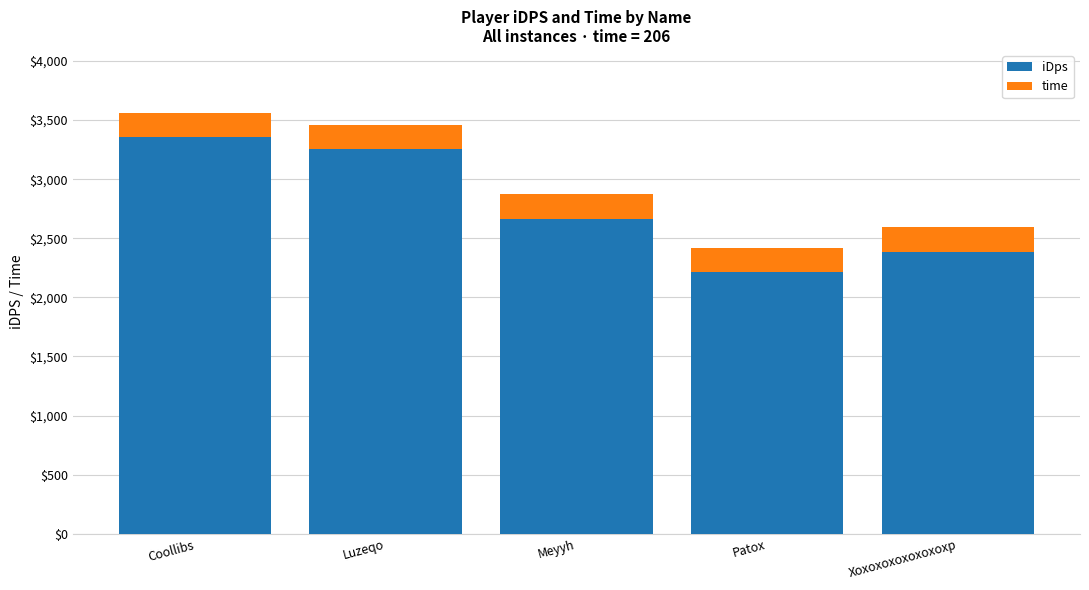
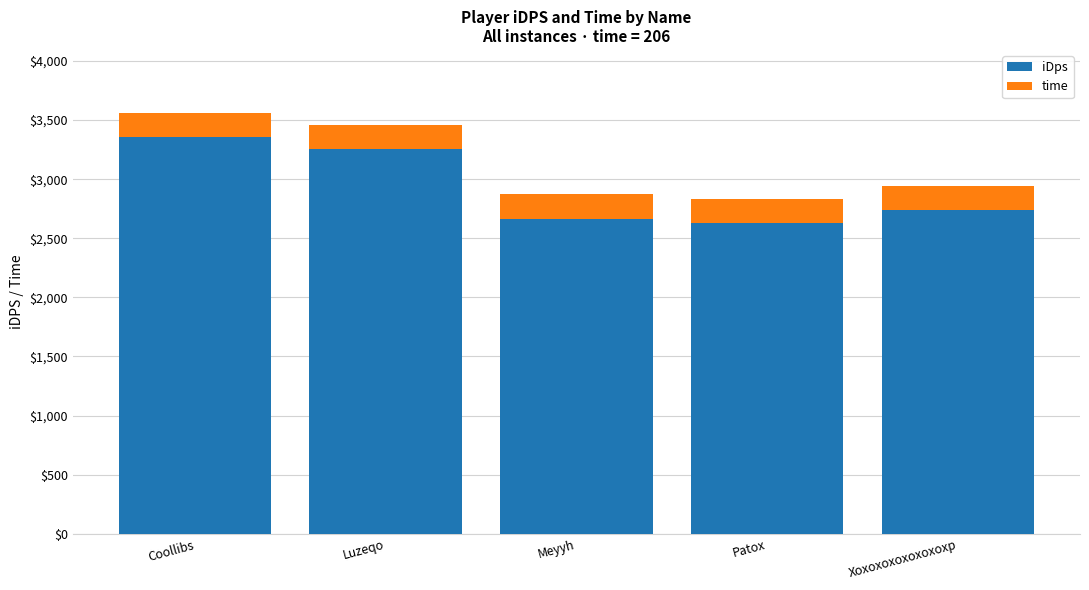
iDps, Patox: $2,210 -> $2,630
iDps, Xoxoxoxoxoxoxoxp: $2,390 -> $2,740
